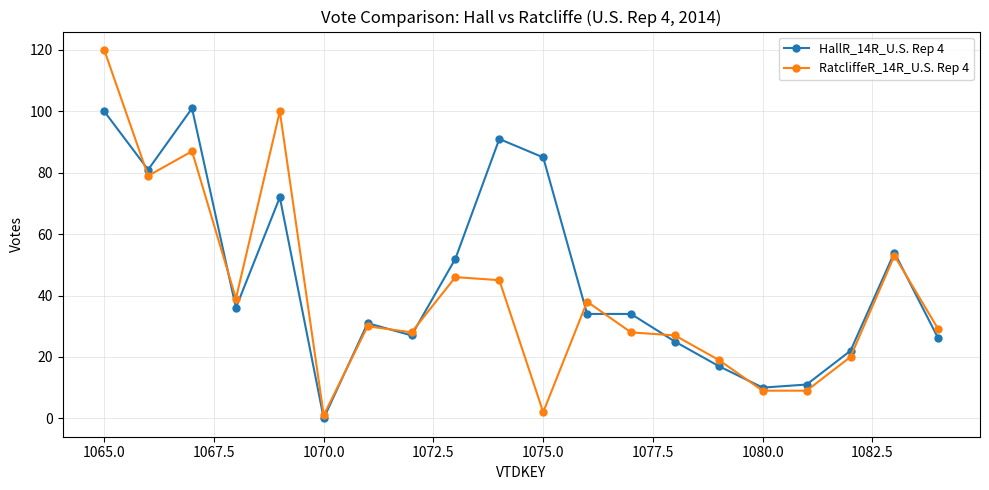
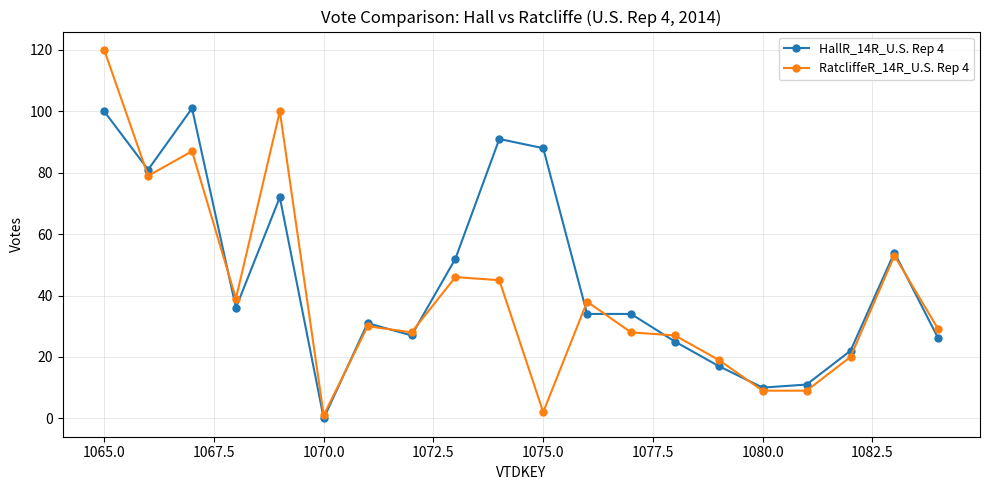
HallR_14R_U.S. Rep 4, 1075.0: 85 -> 88
